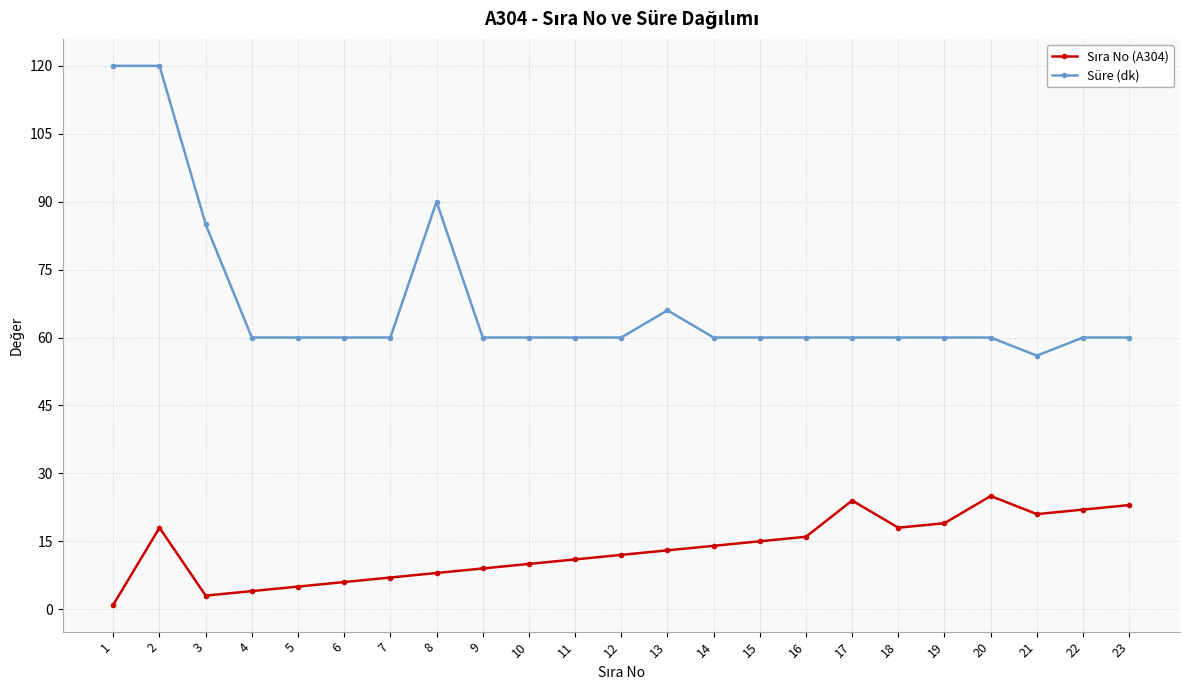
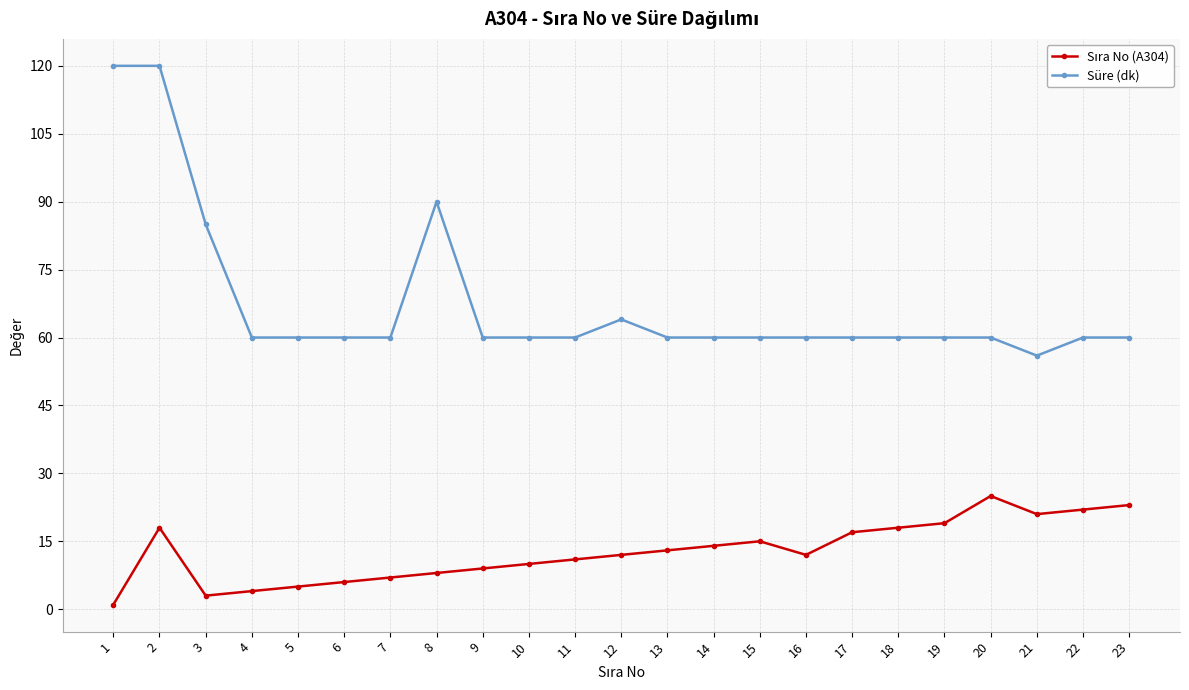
Süre (dk), 12: 60 -> 64
Süre (dk), 13: 66 -> 60
Sıra No (A304), 16: 16 -> 12
Sıra No (A304), 17: 24 -> 17
